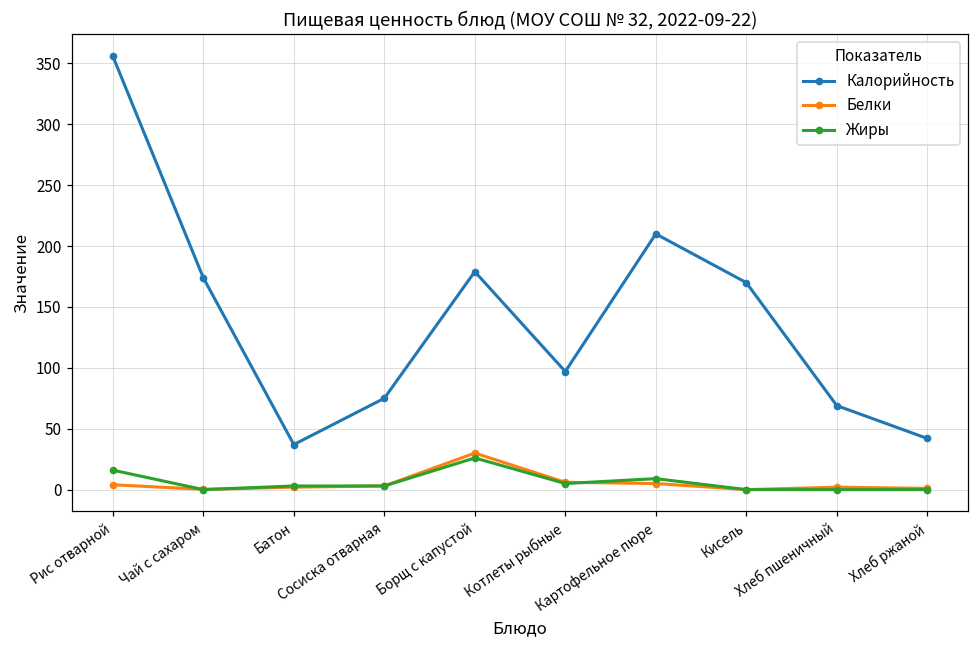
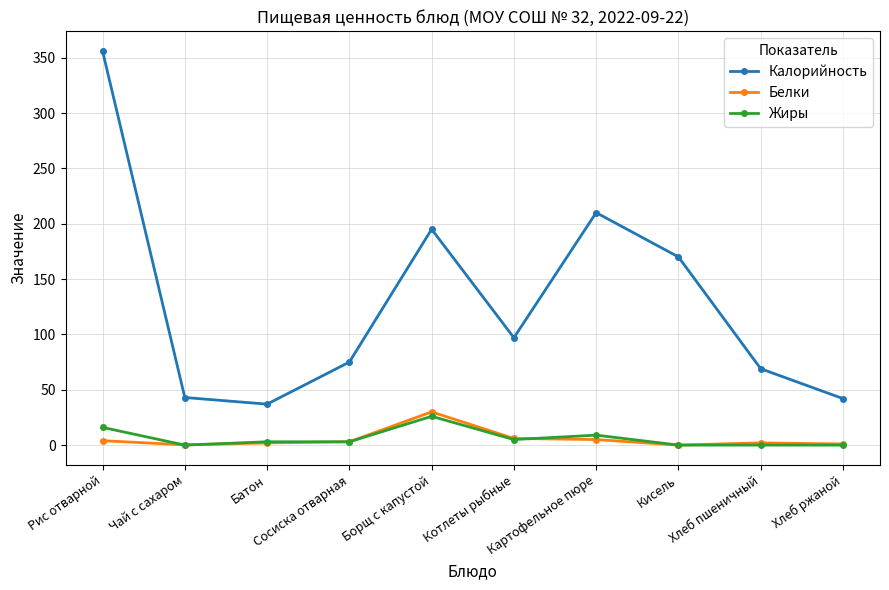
Калорийность, Чай с сахаром: 174 -> 43
Калорийность, Борщ с капустой: 179 -> 195
